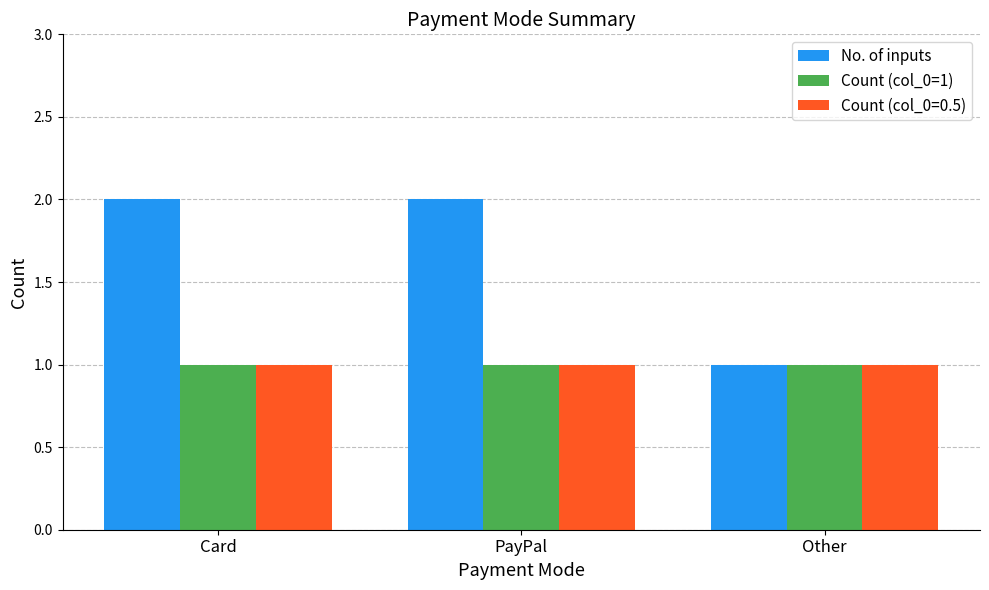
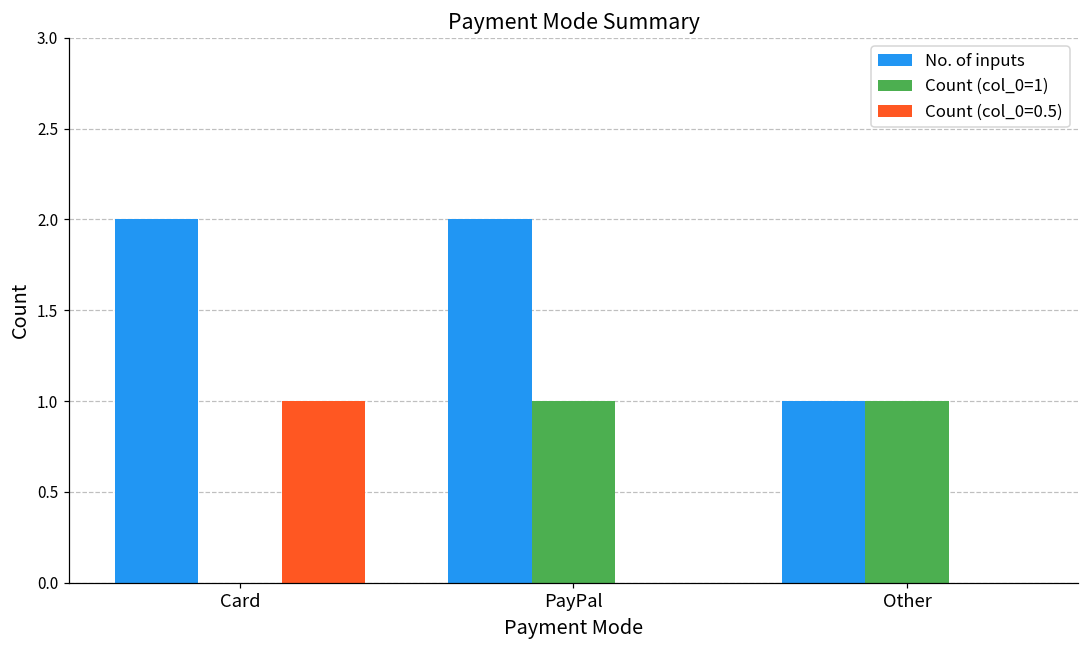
Count (col_0=1), Card: 1 -> 0
Count (col_0=0.5), PayPal: 1 -> 0
Count (col_0=0.5), Other: 1 -> 0
